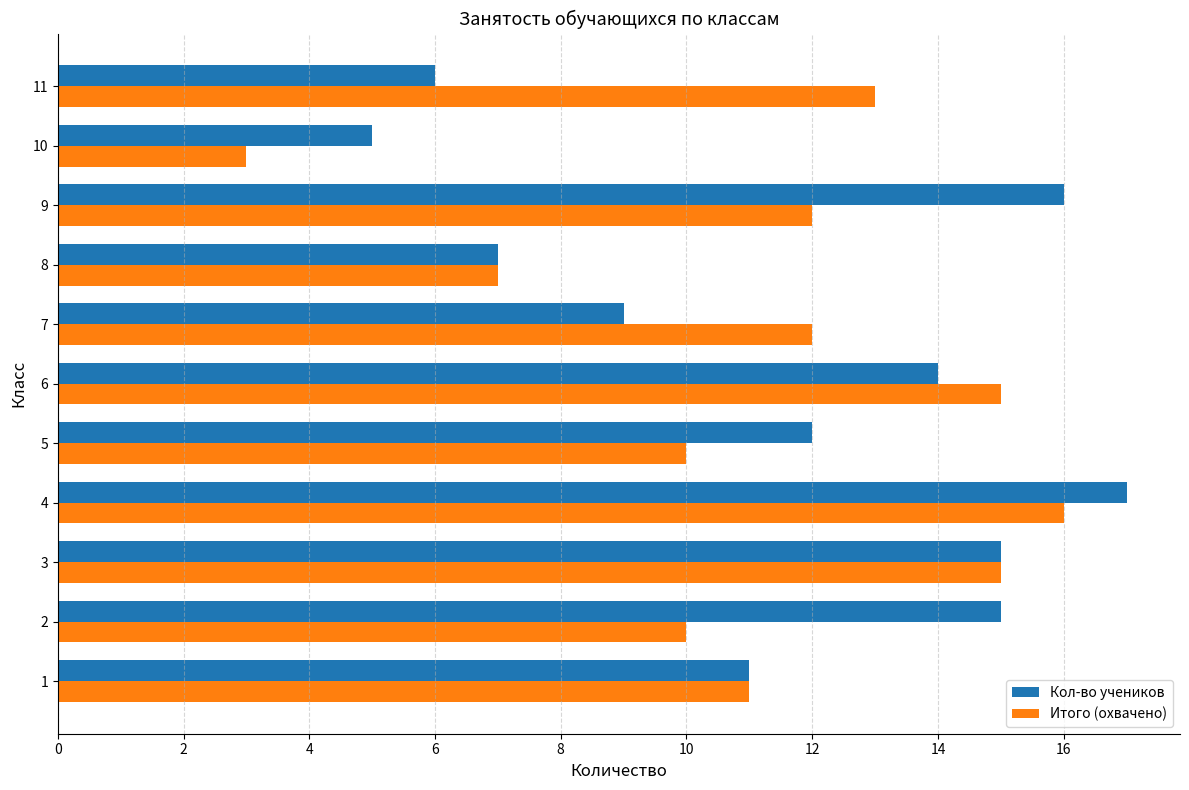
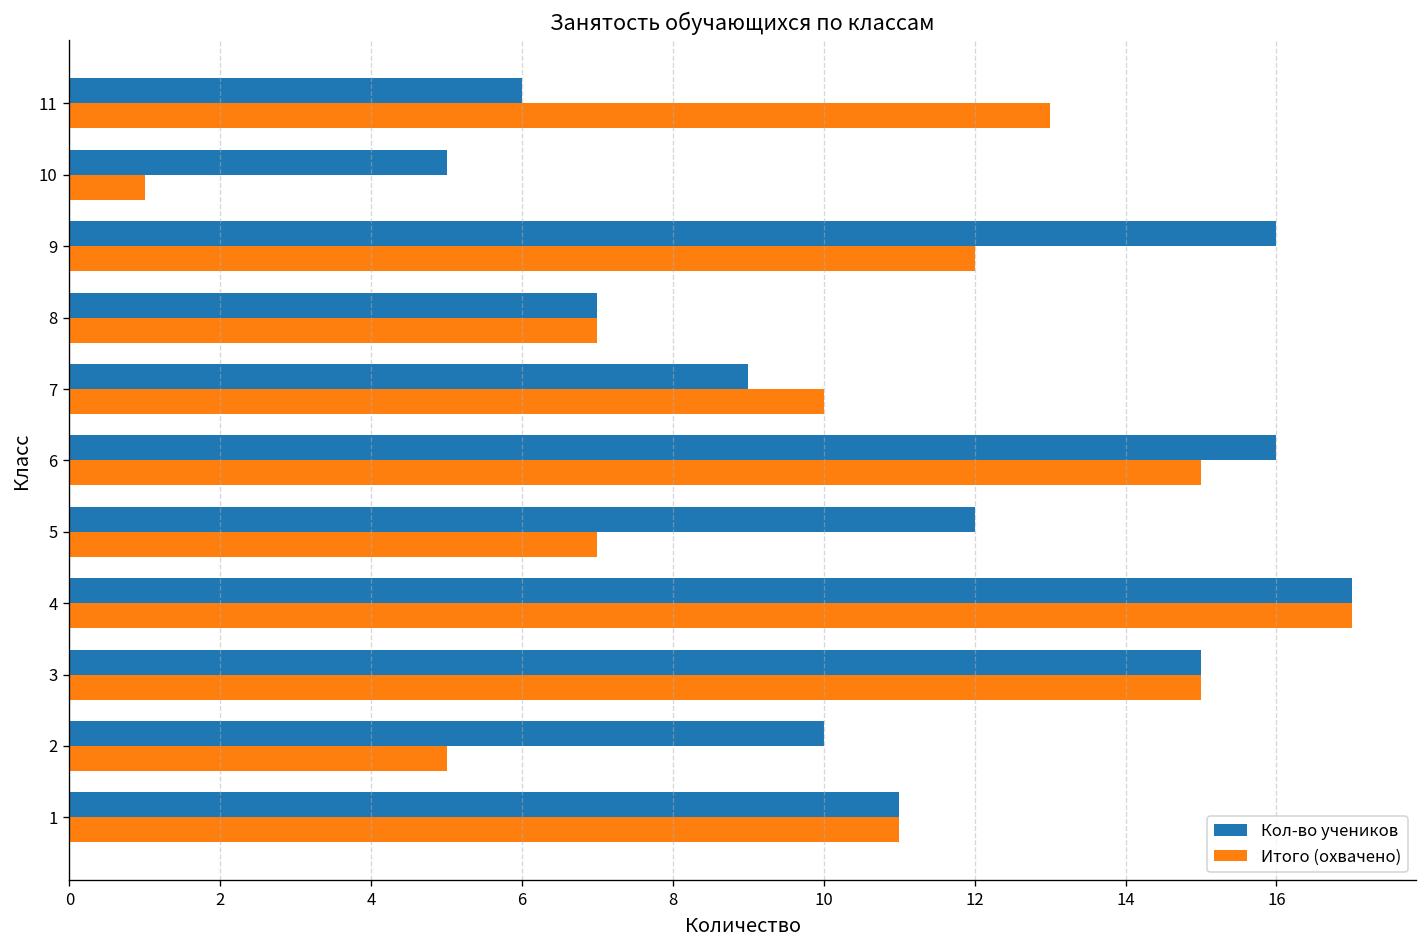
Итого (охвачено), 10: 3 -> 1
Итого (охвачено), 7: 12 -> 10
Кол-во учеников, 6: 14 -> 16
Итого (охвачено), 5: 10 -> 7
Итого (охвачено), 4: 16 -> 17
Кол-во учеников, 2: 15 -> 10
Итого (охвачено), 2: 10 -> 5
